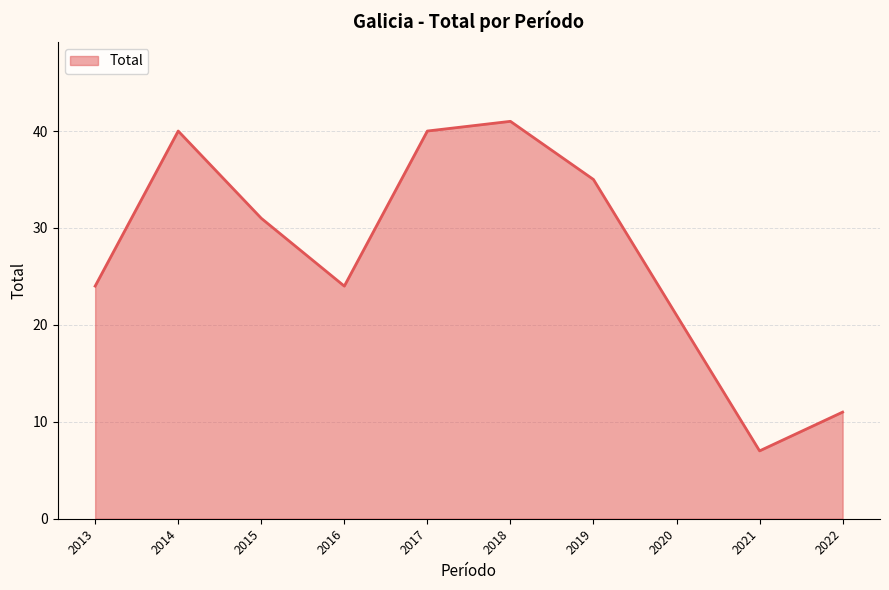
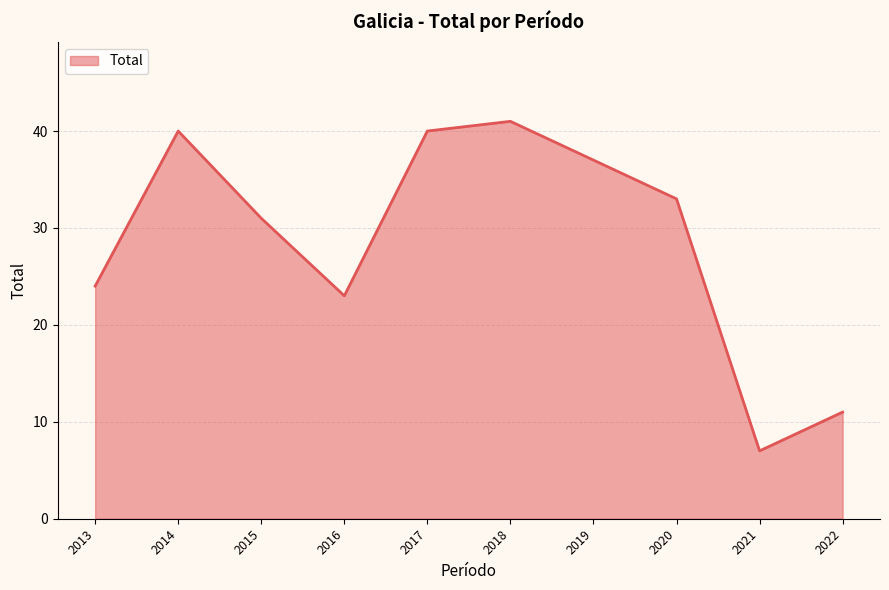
2016: 24 -> 23
2019: 35 -> 37
2020: 21 -> 33
